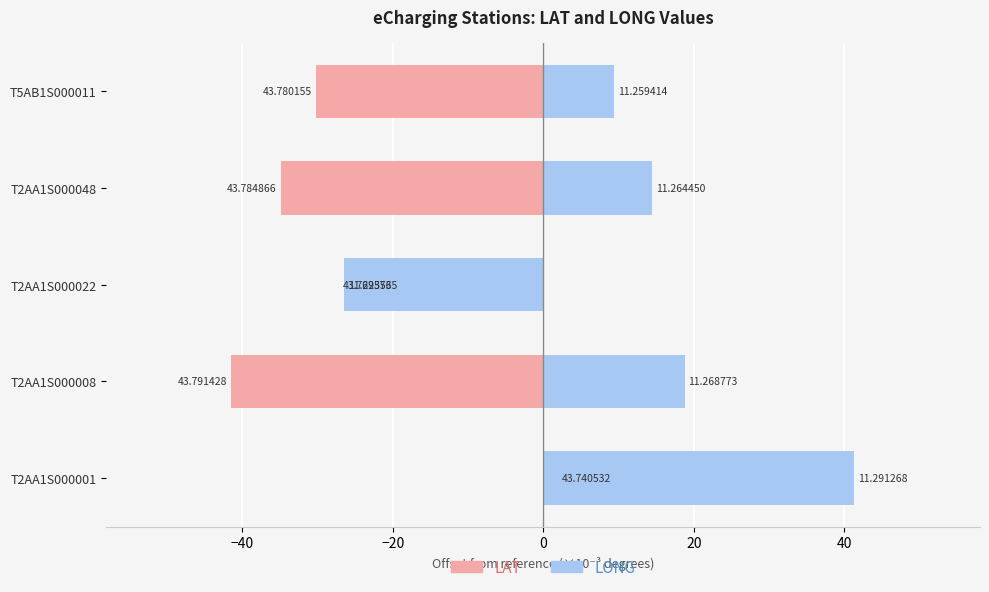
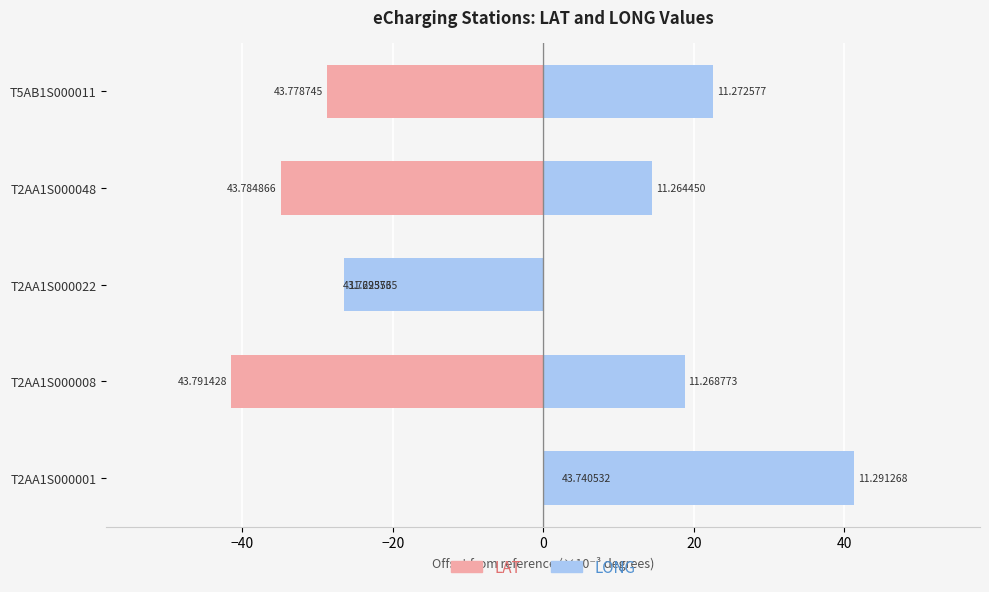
LAT, T5AB1S000011: 43.780155 -> 43.778745
LONG, T5AB1S000011: 11.259414 -> 11.272577
